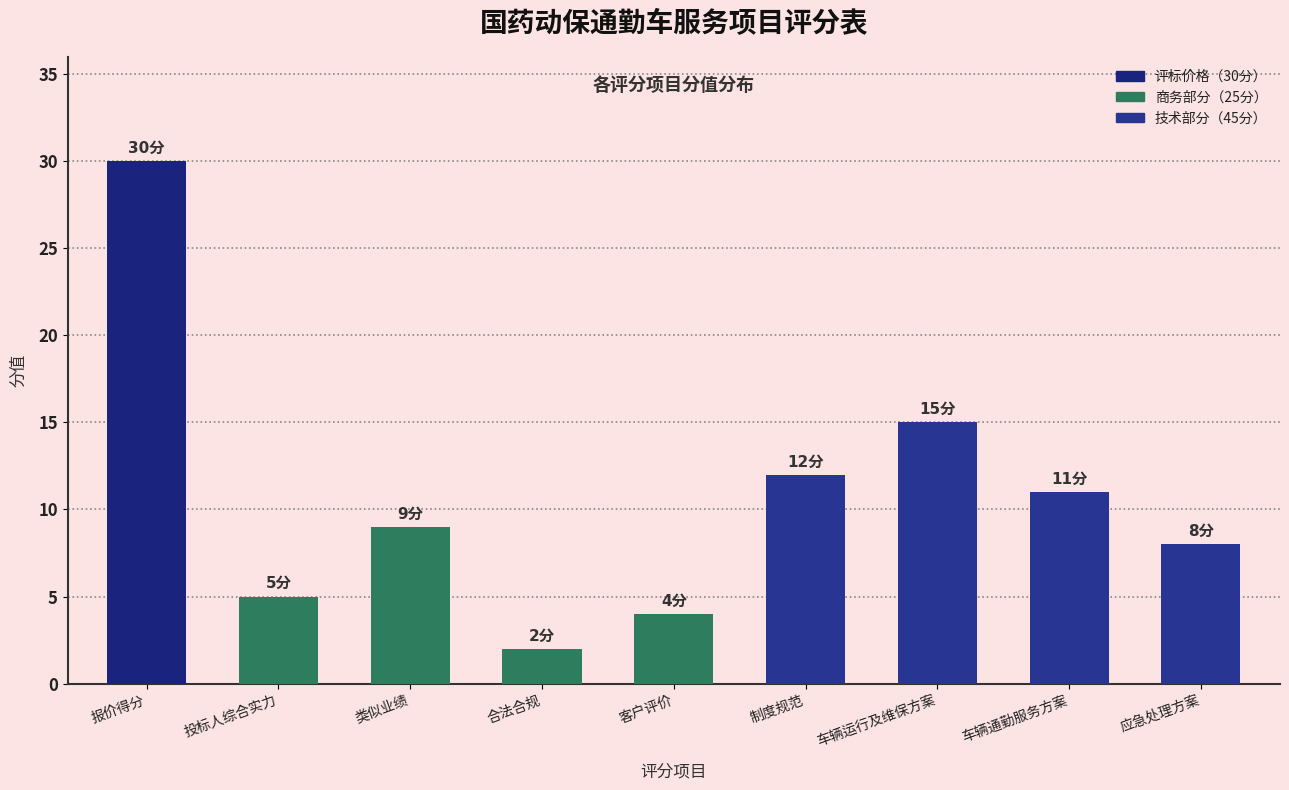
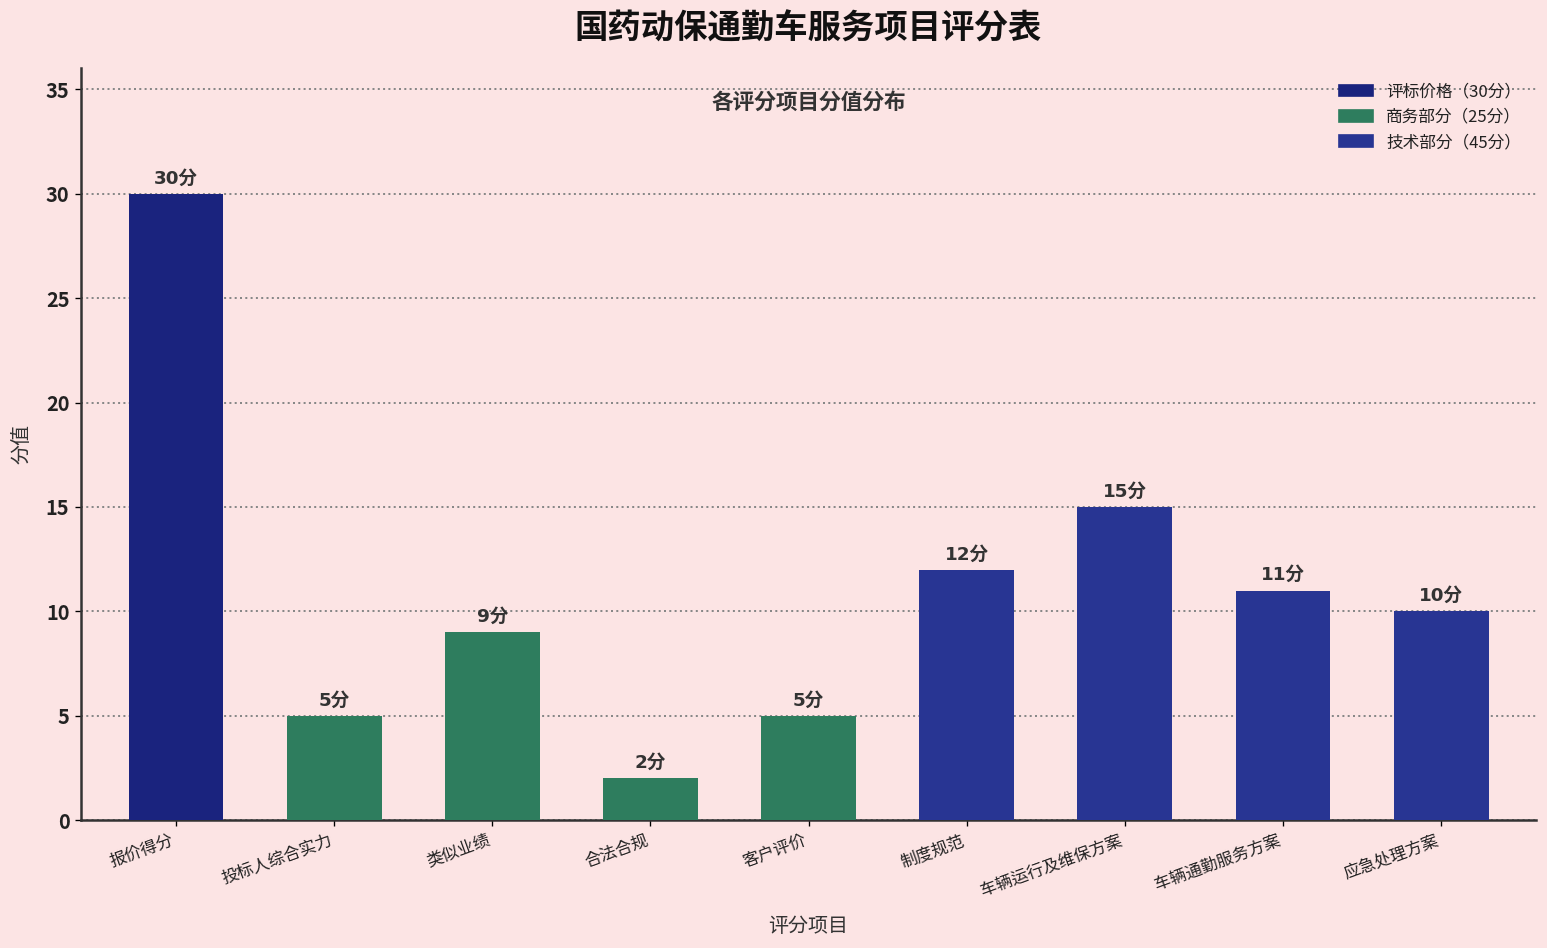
客户评价: 4分 -> 5分
应急处理方案: 8分 -> 10分
